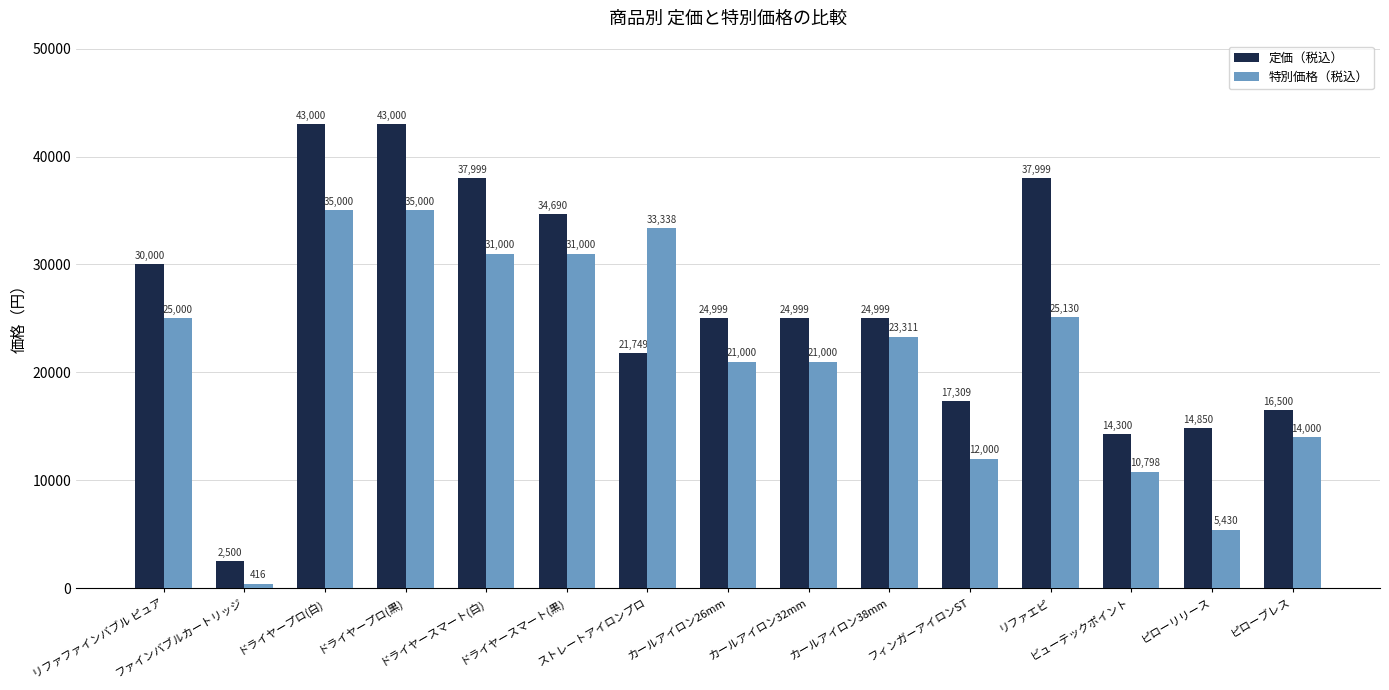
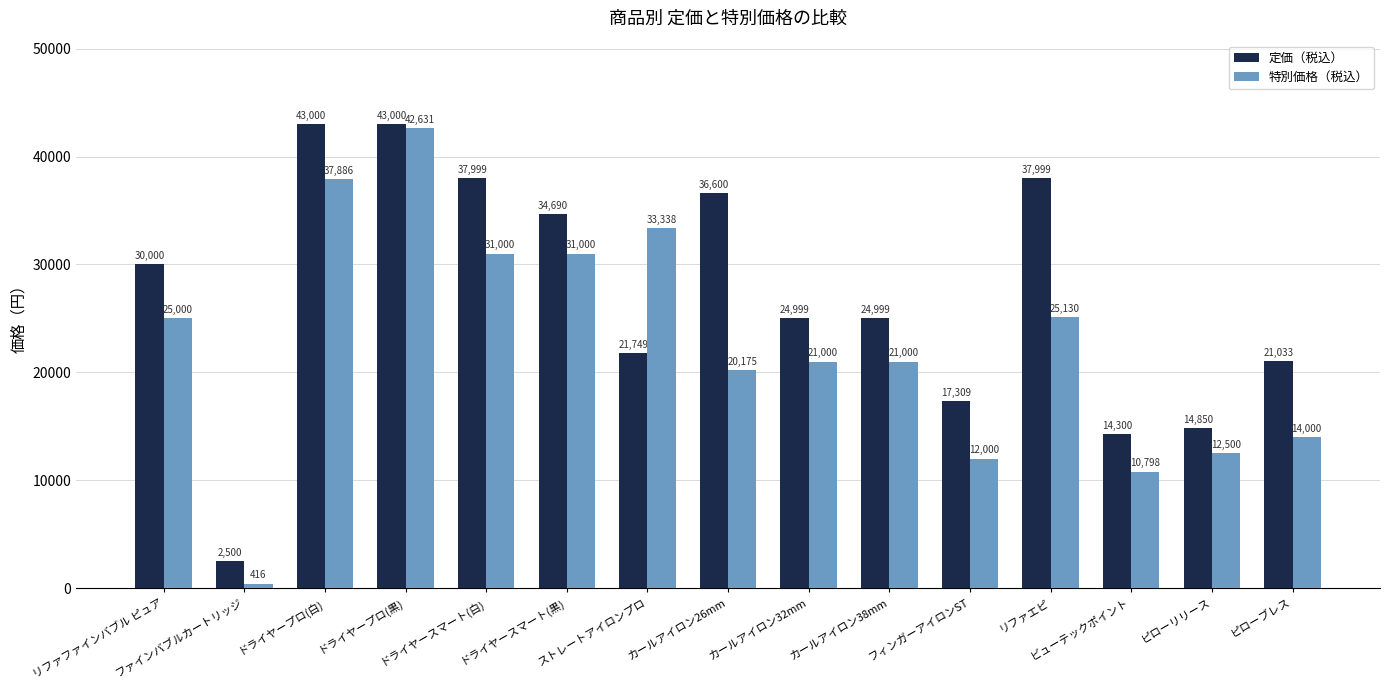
特別価格（税込）, ドライヤープロ(白): 35,000 -> 37,886
特別価格（税込）, ドライヤープロ(黒): 35,000 -> 42,631
定価（税込）, カールアイロン26mm: 24,999 -> 36,600
特別価格（税込）, カールアイロン26mm: 21,000 -> 20,175
特別価格（税込）, カールアイロン38mm: 23,311 -> 21,000
特別価格（税込）, ピローリリース: 5,430 -> 12,500
定価（税込）, ピローブレス: 16,500 -> 21,033
